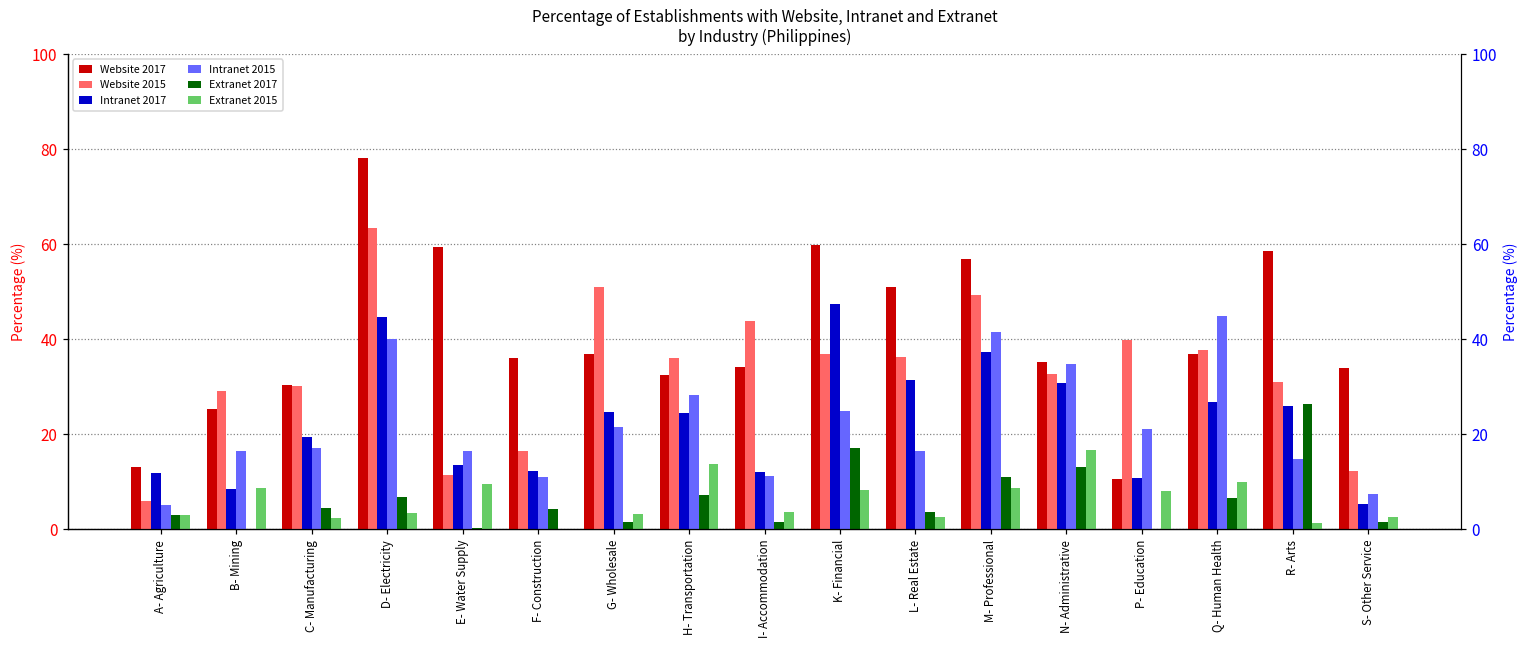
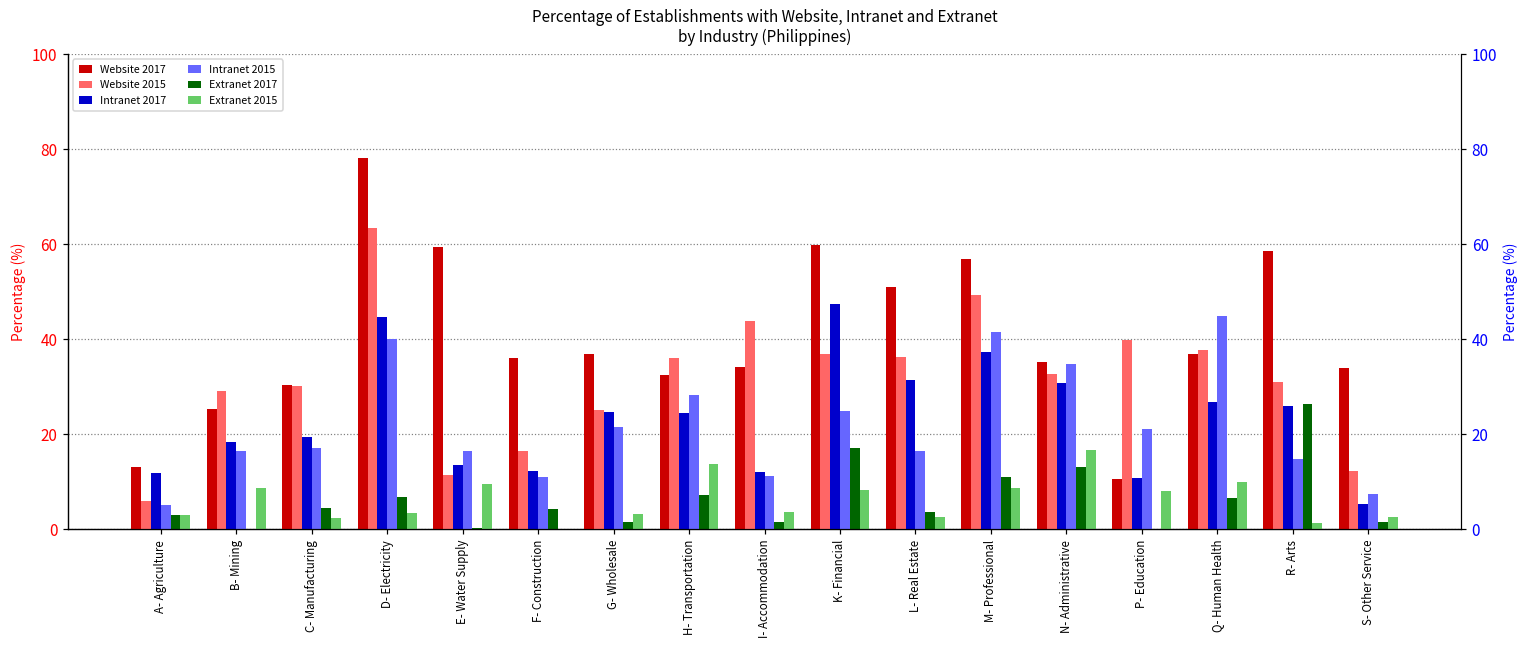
Intranet 2017, B- Mining: 8 -> 18
Website 2015, G- Wholesale: 51 -> 25
